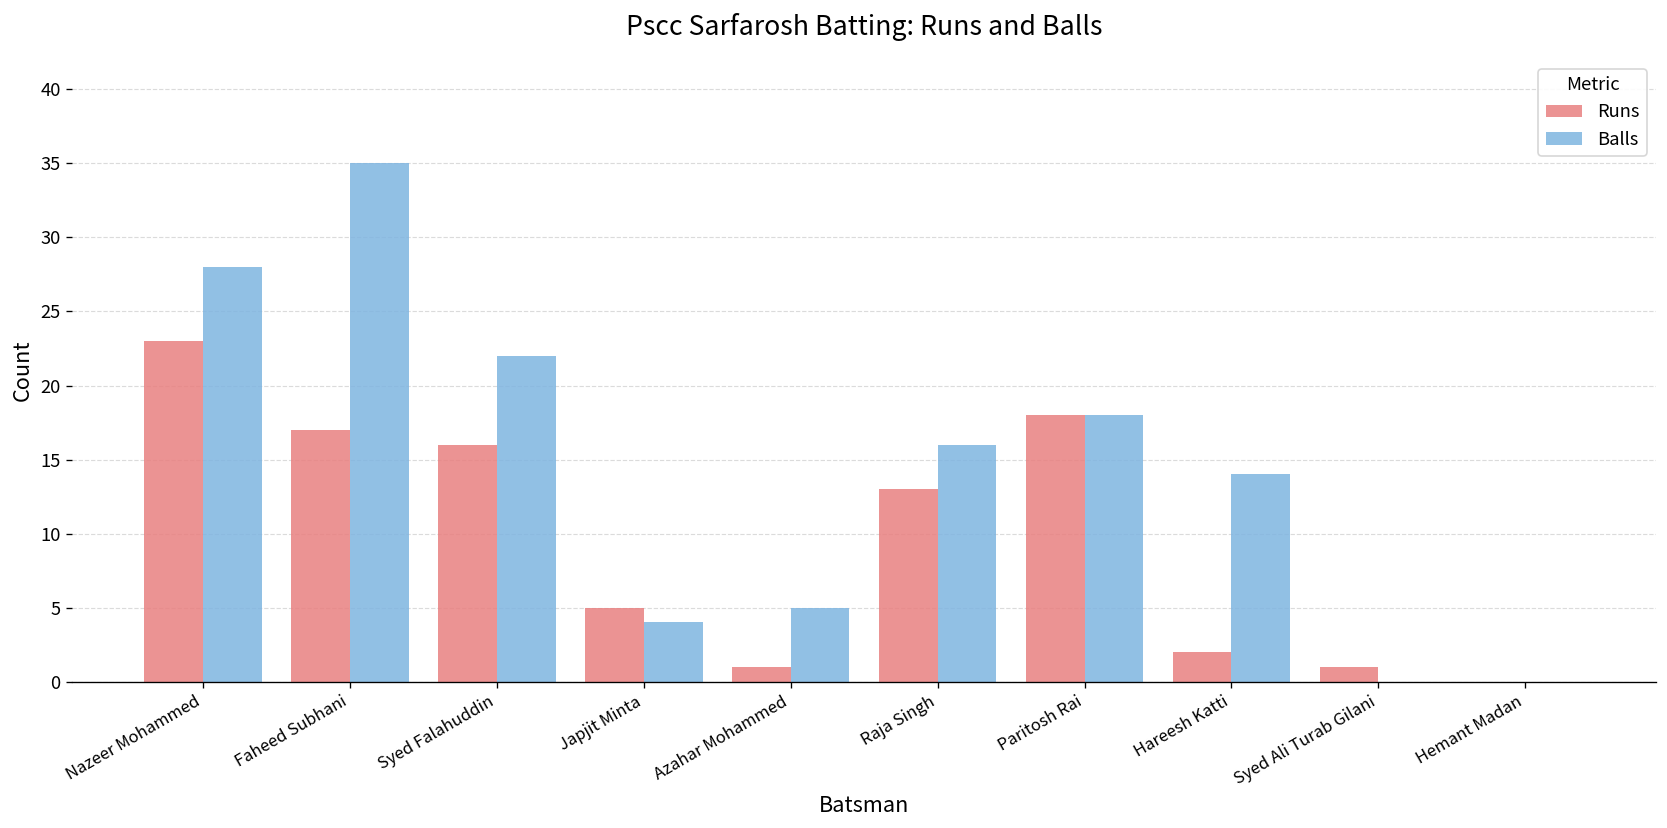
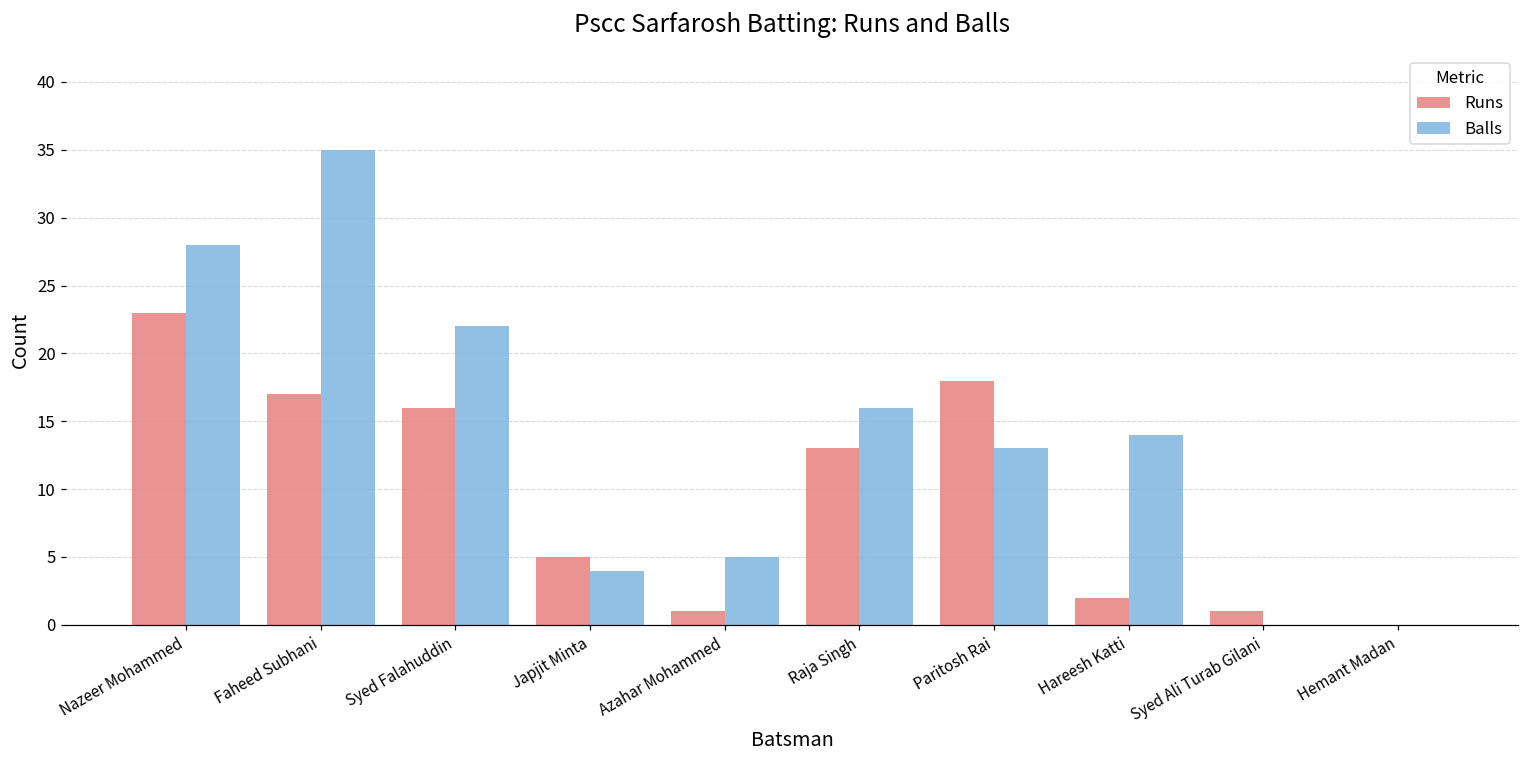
Balls, Paritosh Rai: 18 -> 13
